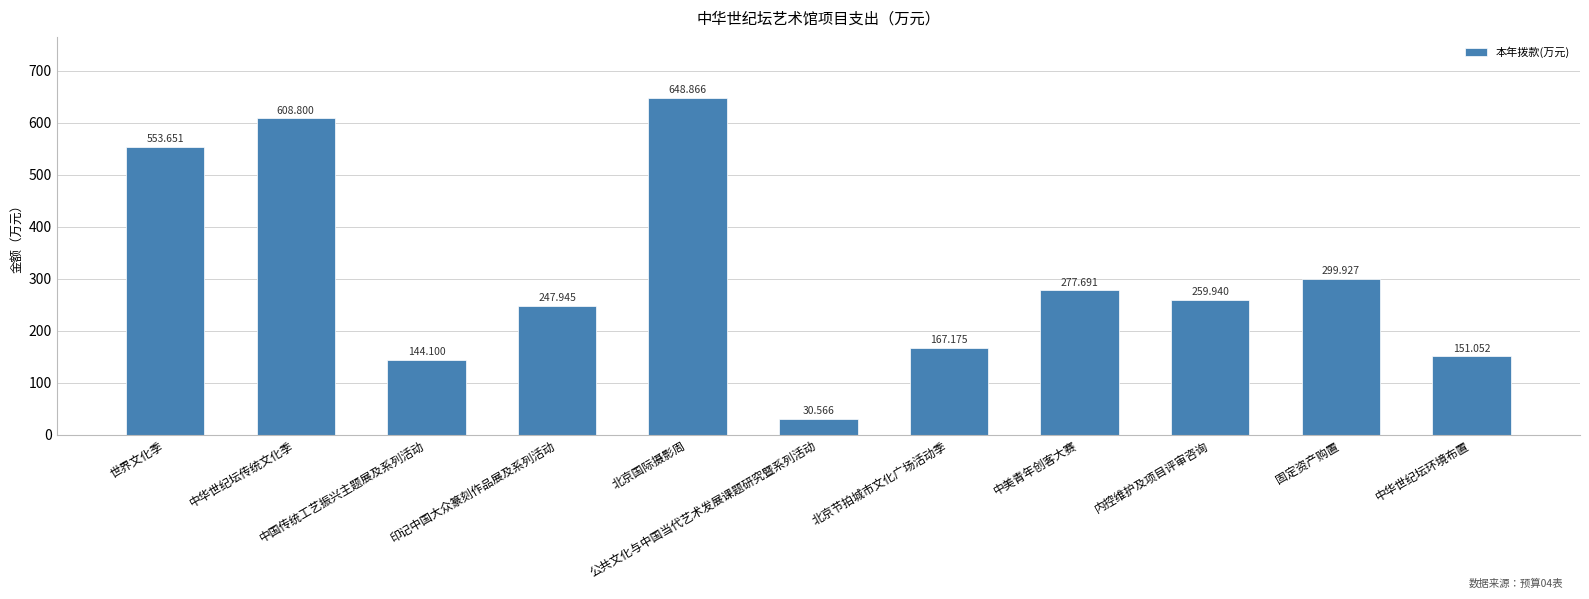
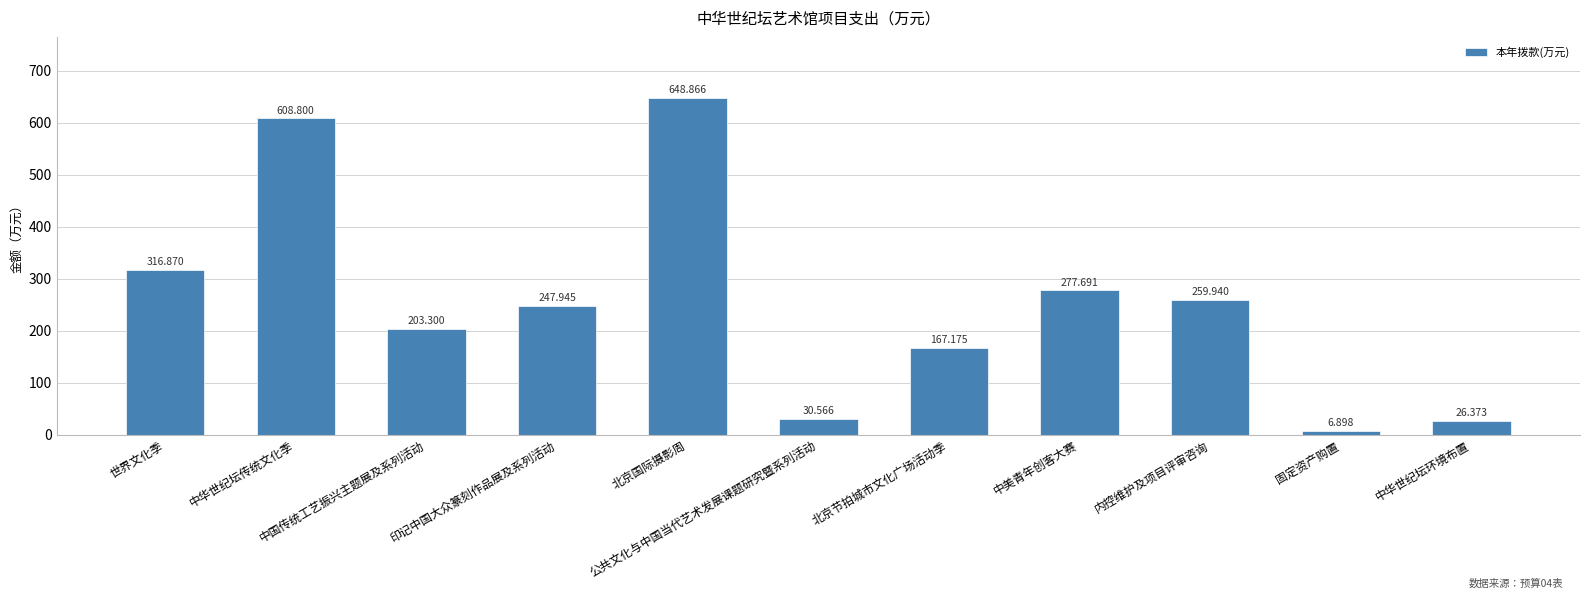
世界文化季: 553.651 -> 316.870
中国传统工艺振兴主题展及系列活动: 144.100 -> 203.300
固定资产购置: 299.927 -> 6.898
中华世纪坛环境布置: 151.052 -> 26.373
